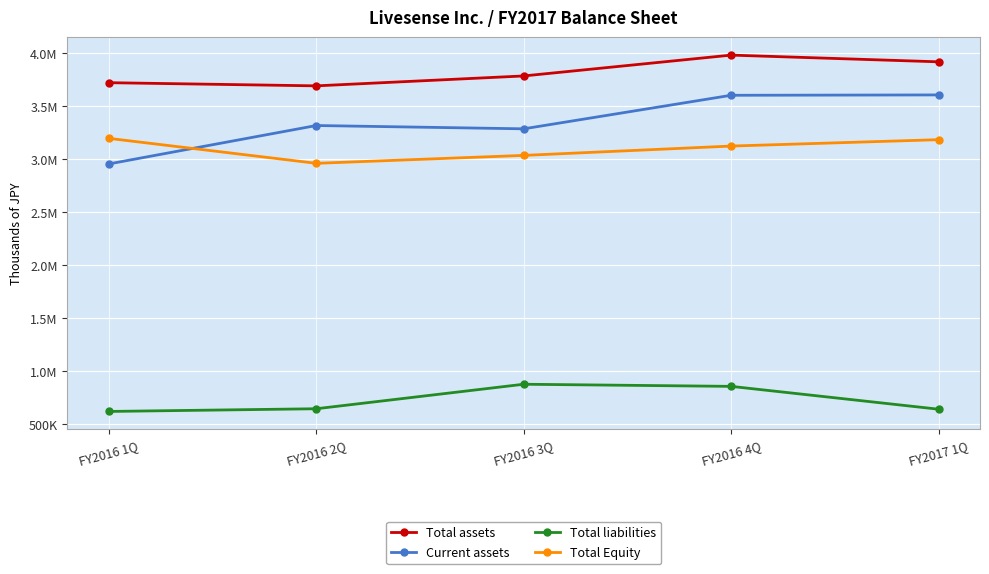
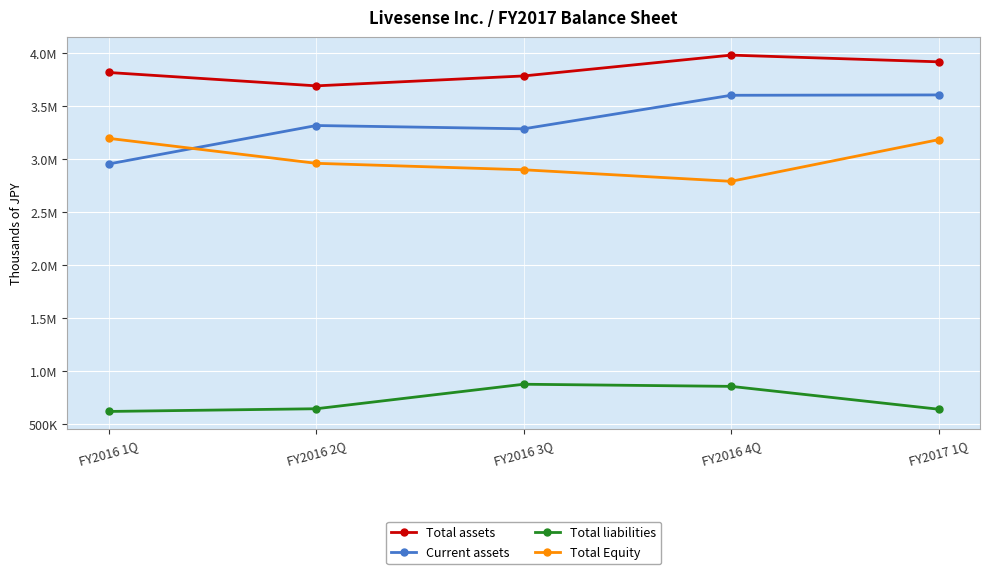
Total assets, FY2016 1Q: 3720000 -> 3820000
Total Equity, FY2016 3Q: 3040000 -> 2900000
Total Equity, FY2016 4Q: 3130000 -> 2790000
